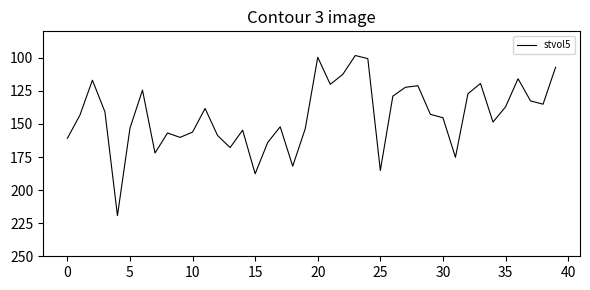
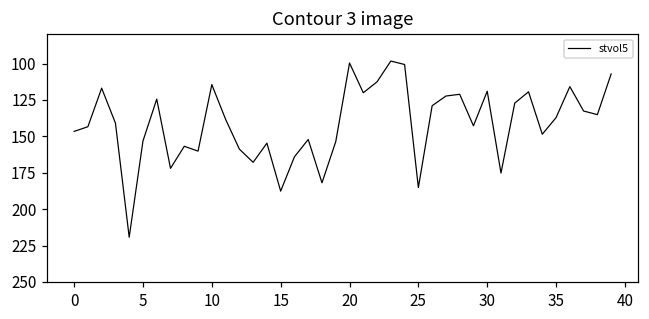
0: 161 -> 147
10: 156 -> 114
30: 145 -> 119
